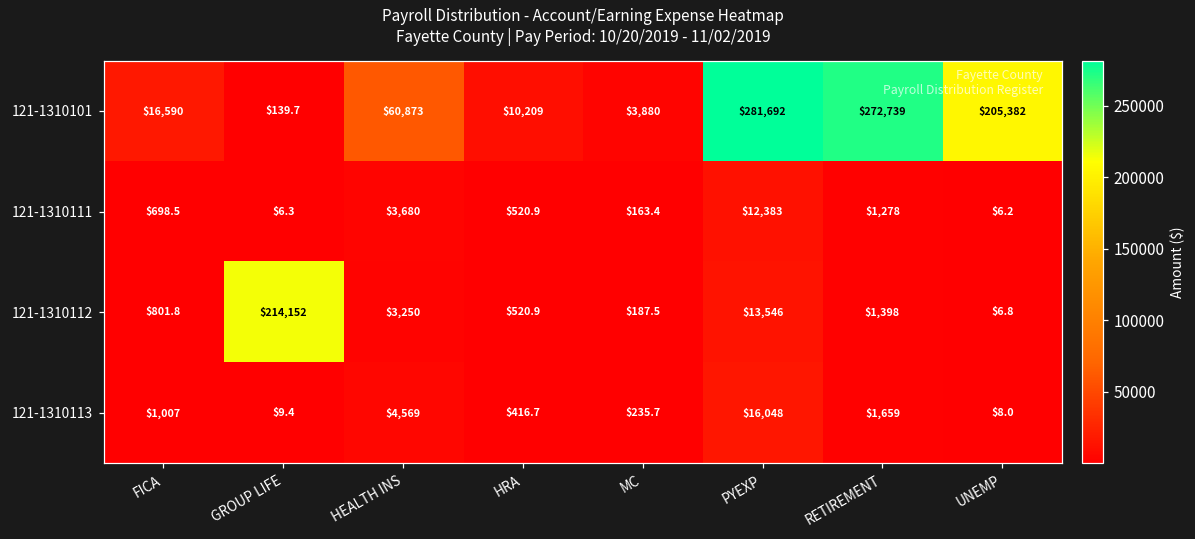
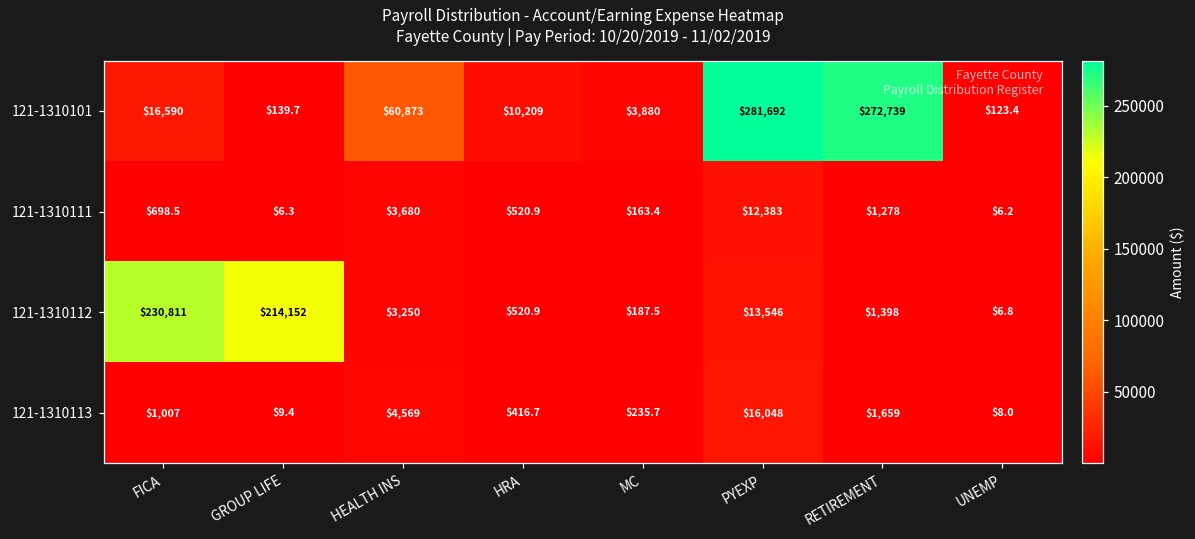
121-1310101, UNEMP: $205,382 -> $123.4
121-1310112, FICA: $801.8 -> $230,811
